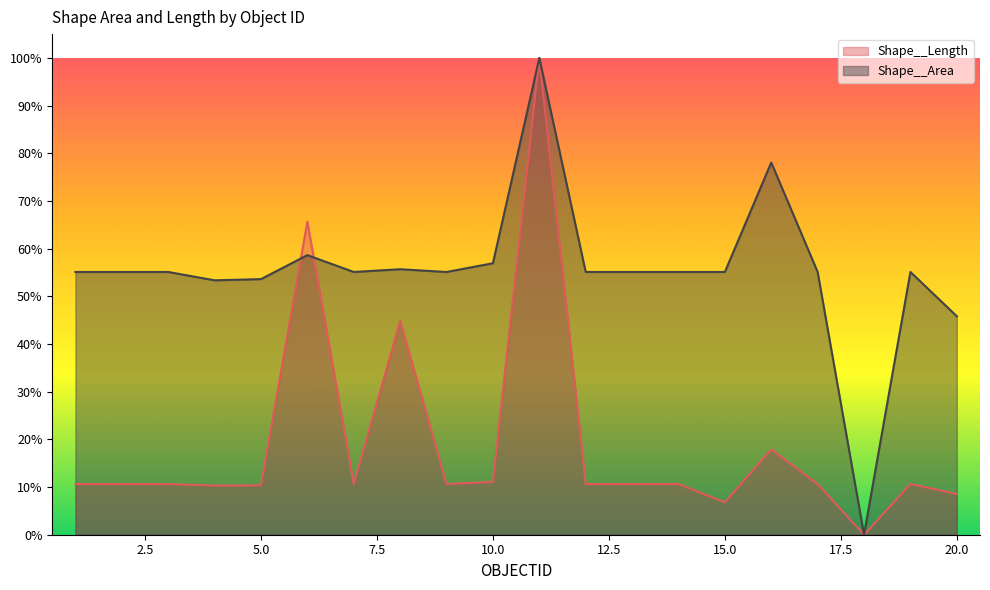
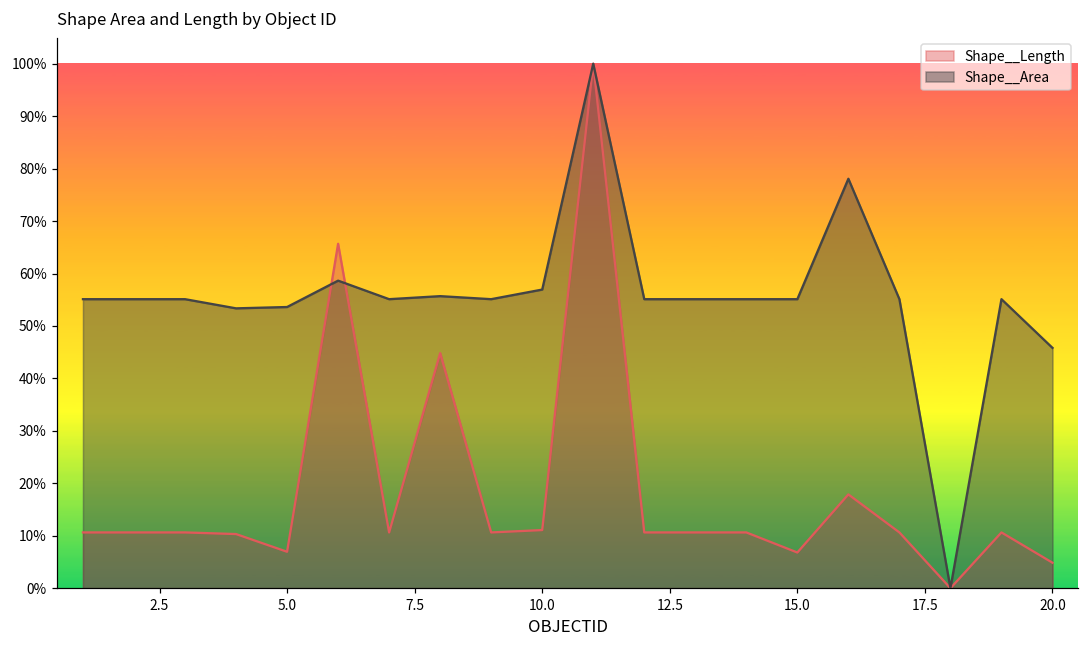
Shape__Length, 5.0: 10% -> 7%
Shape__Length, 20.0: 9% -> 5%
